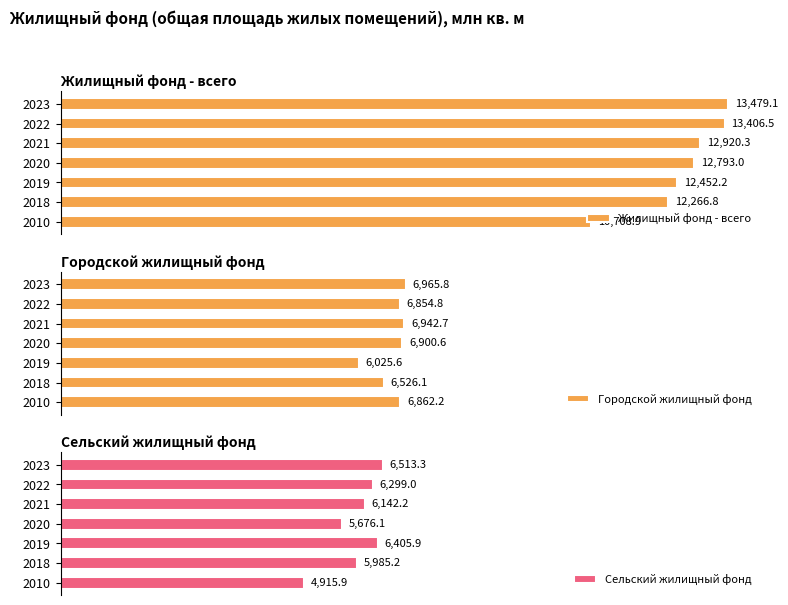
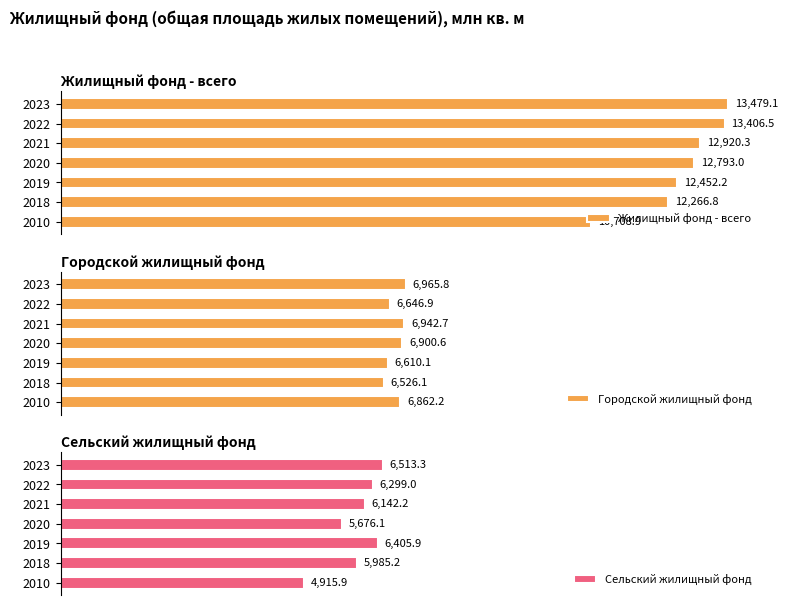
Городской жилищный фонд, 2022: 6,854.8 -> 6,646.9
Городской жилищный фонд, 2019: 6,025.6 -> 6,610.1
